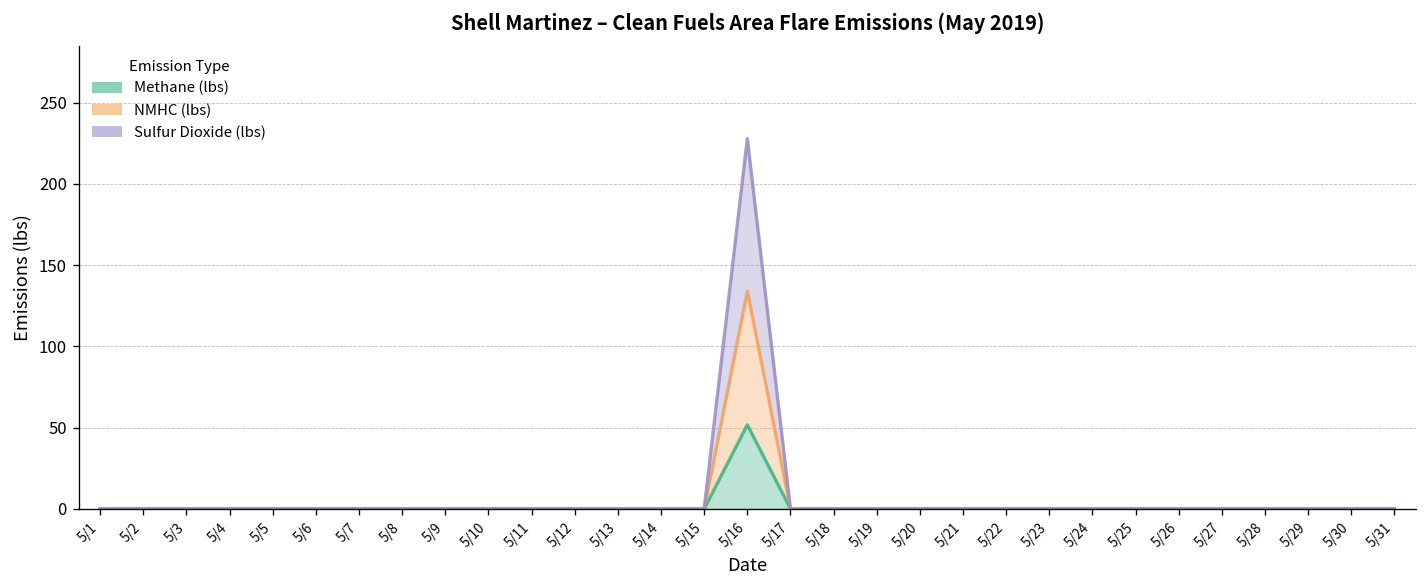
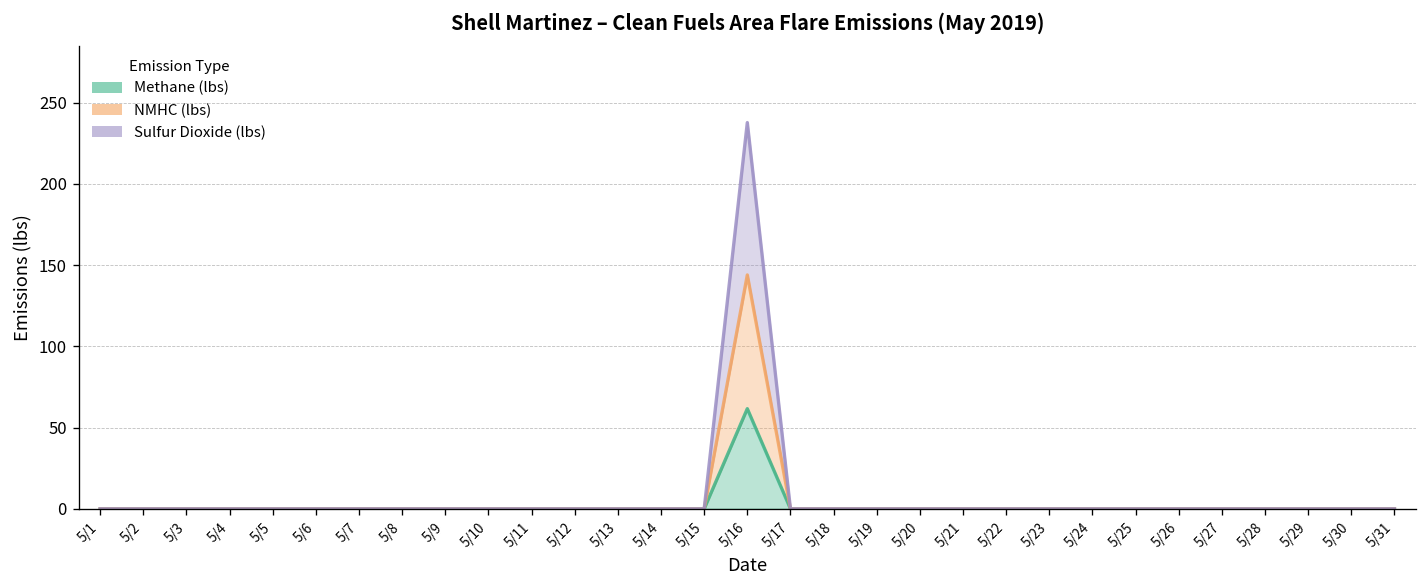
Methane (lbs), 5/16: 52 -> 62
